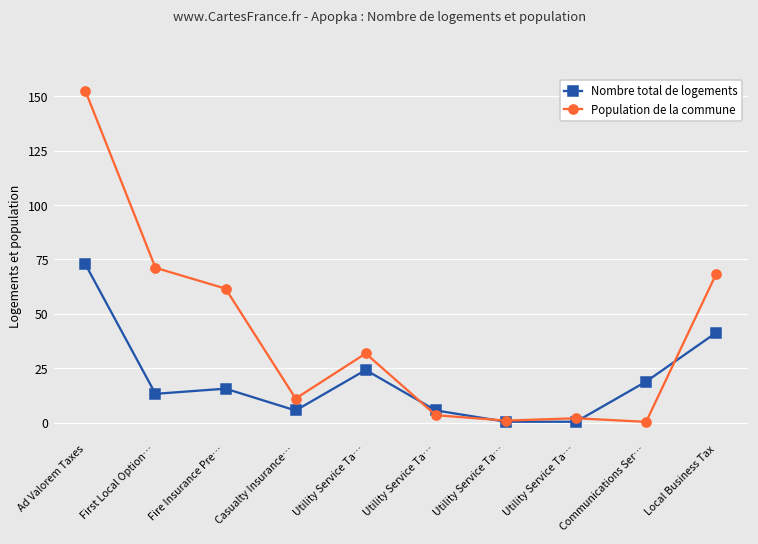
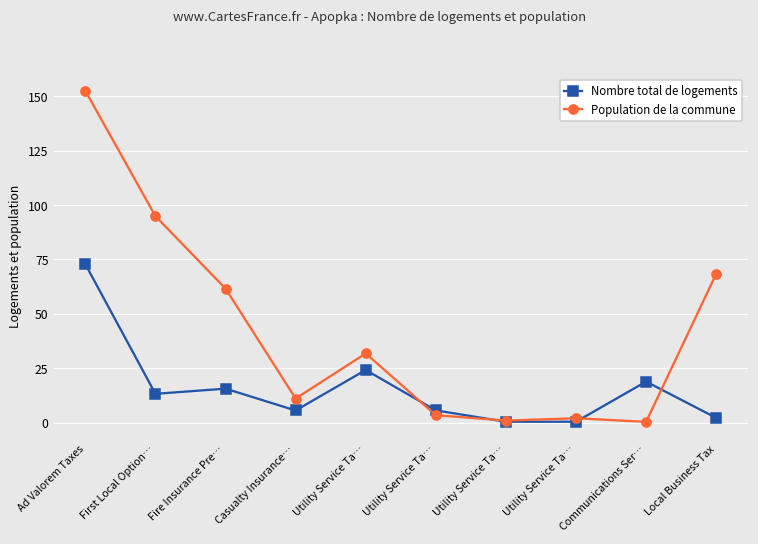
Population de la commune, First Local Option…: 71 -> 95
Nombre total de logements, Local Business Tax: 41 -> 2
